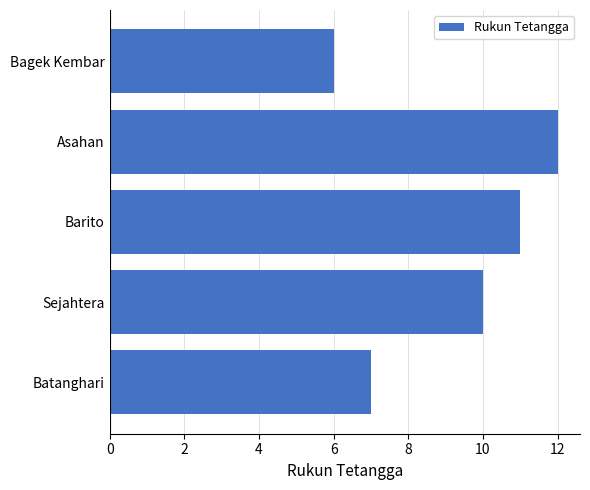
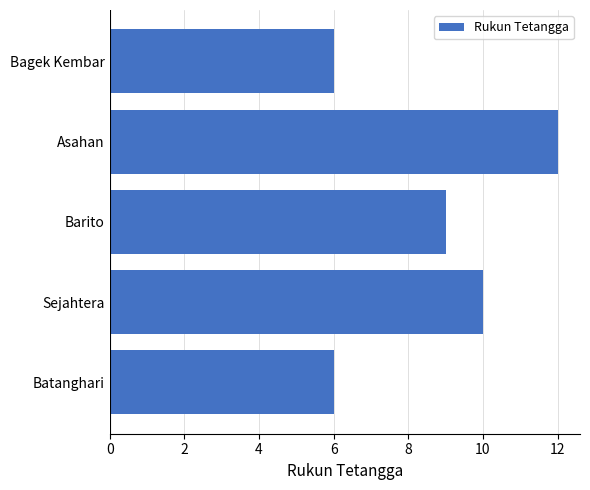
Barito: 11 -> 9
Batanghari: 7 -> 6
